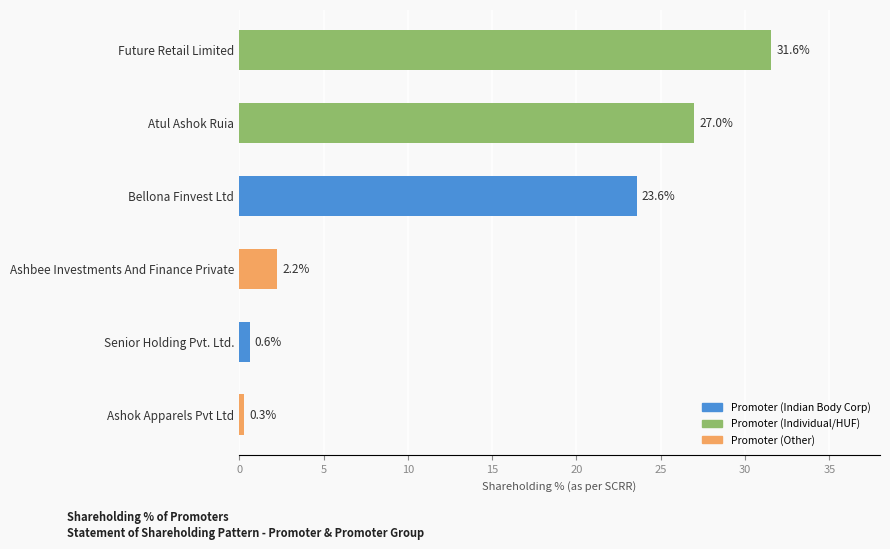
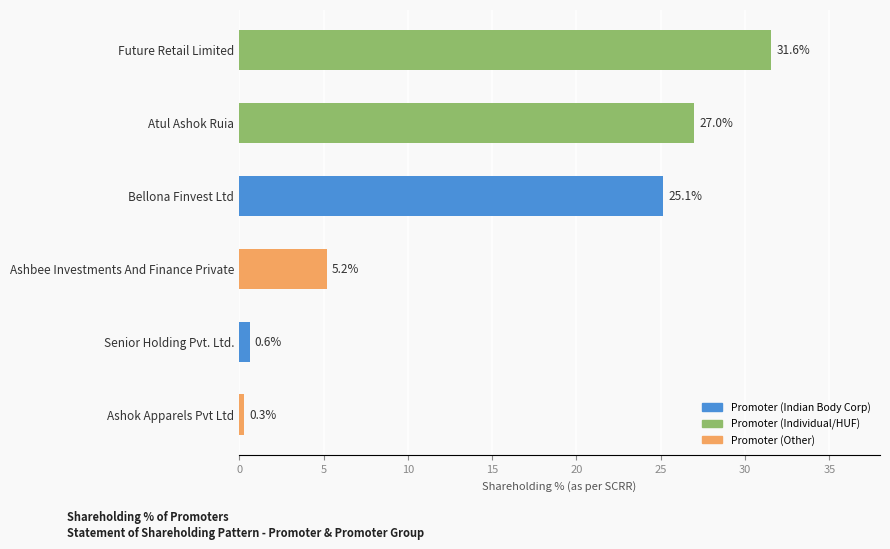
Bellona Finvest Ltd: 23.6% -> 25.1%
Ashbee Investments And Finance Private: 2.2% -> 5.2%
